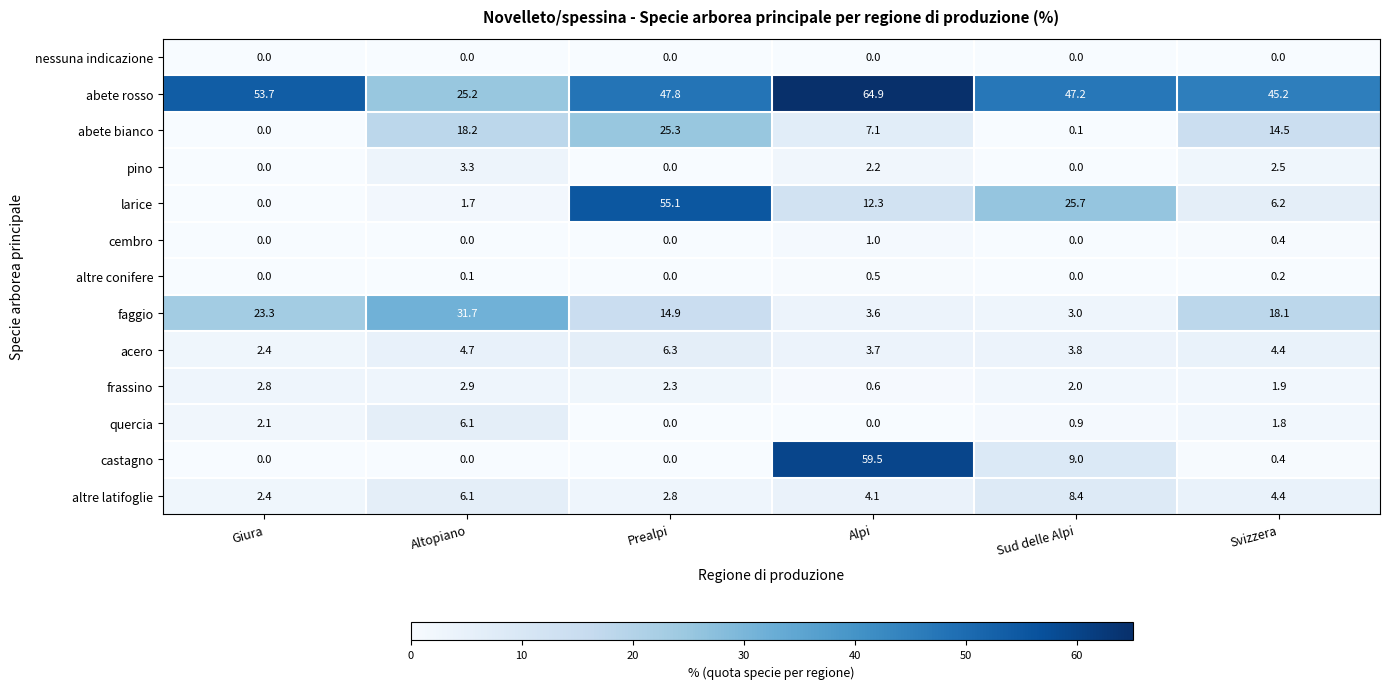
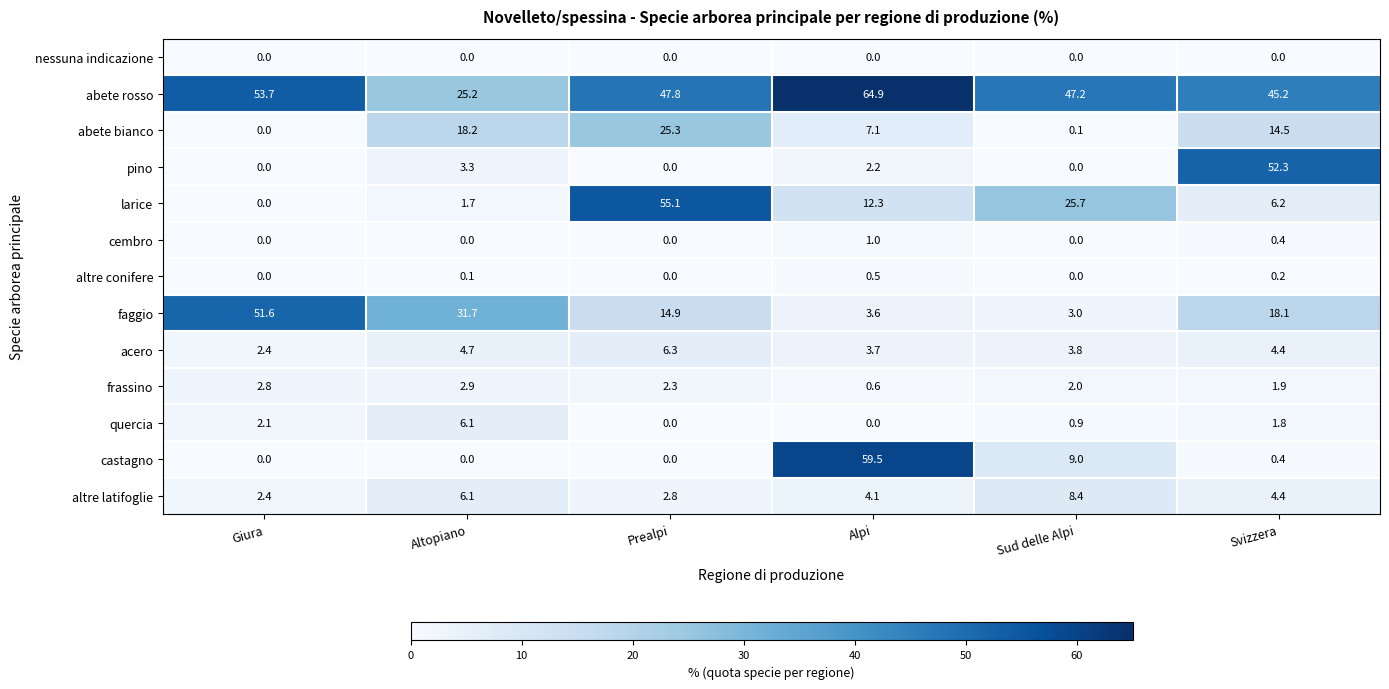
pino, Svizzera: 2.5 -> 52.3
faggio, Giura: 23.3 -> 51.6
